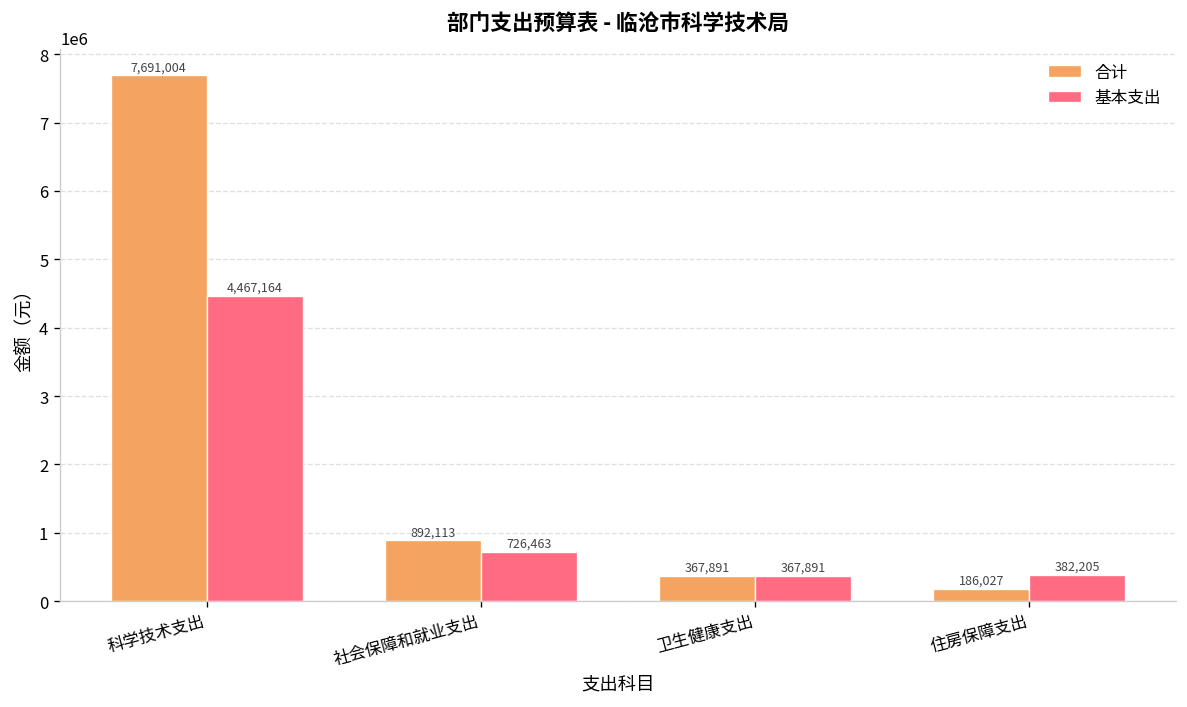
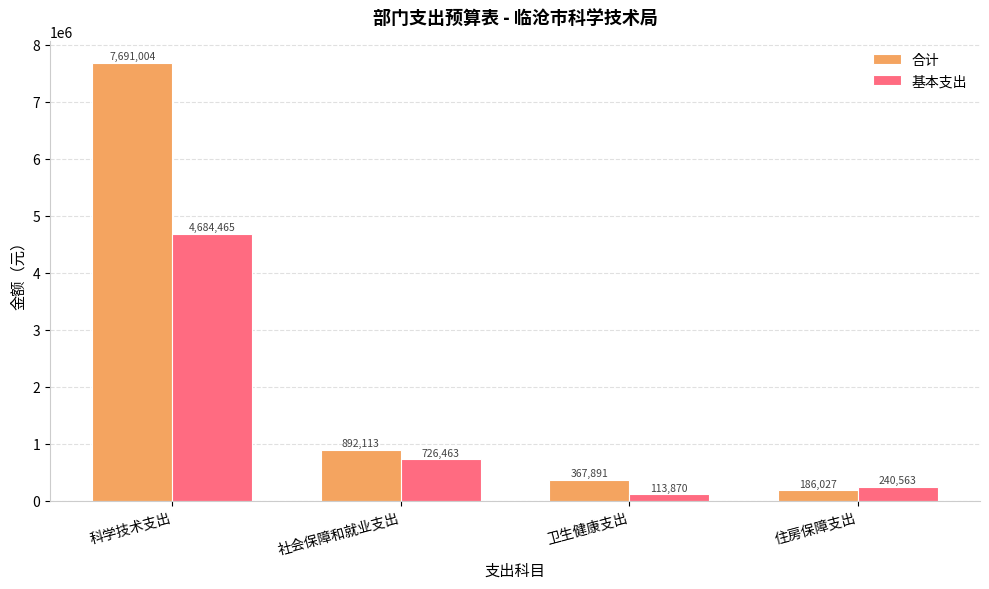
基本支出, 科学技术支出: 4,467,164 -> 4,684,465
基本支出, 卫生健康支出: 367,891 -> 113,870
基本支出, 住房保障支出: 382,205 -> 240,563
